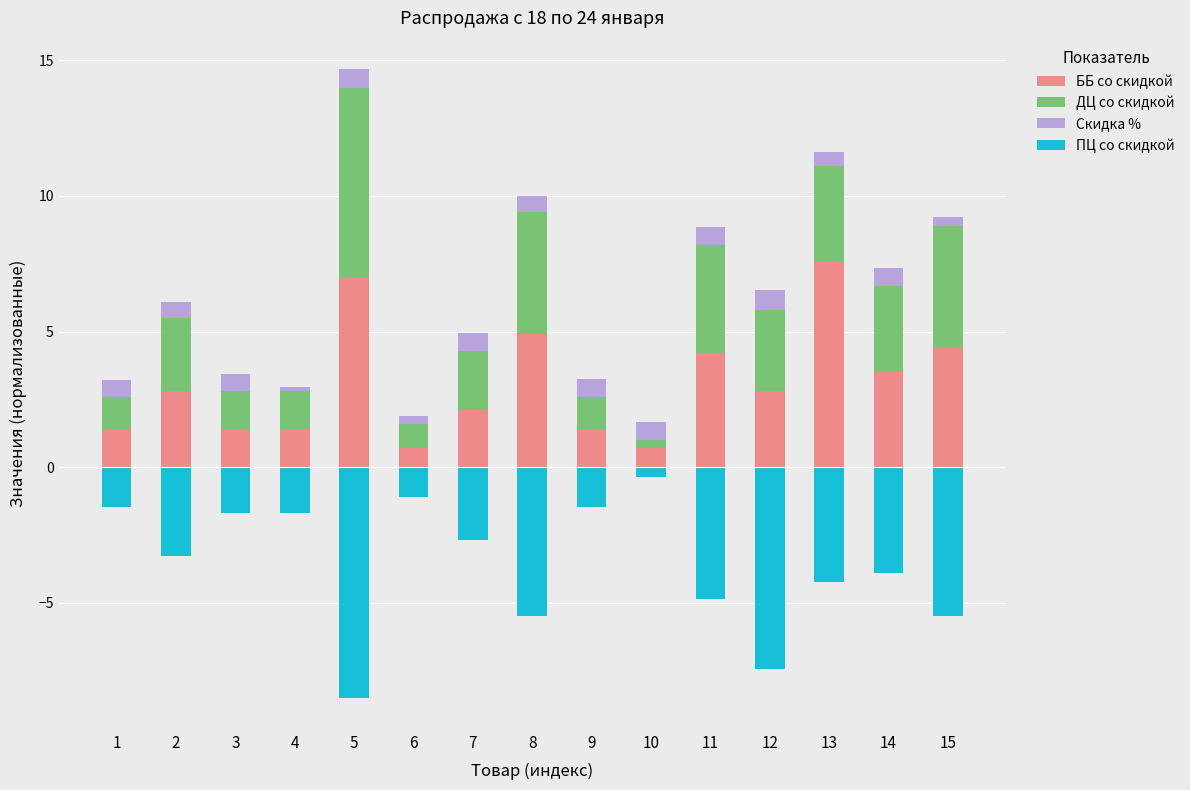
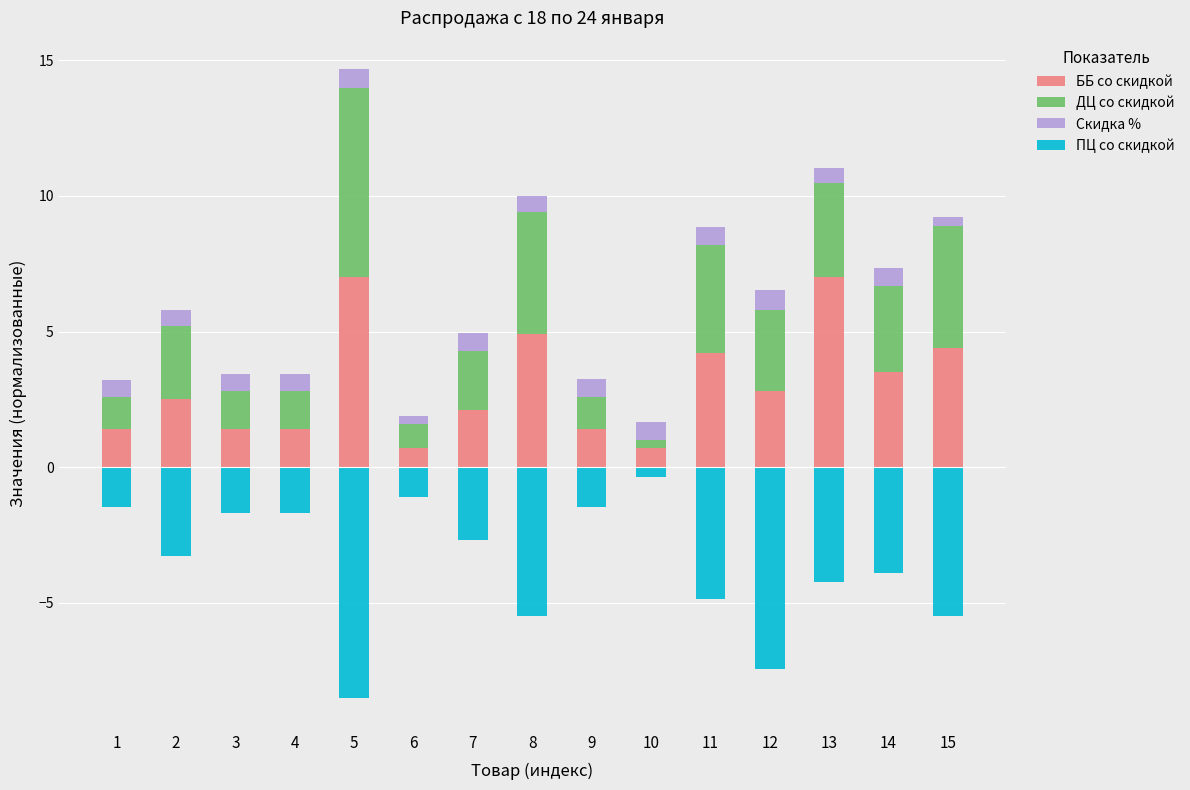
ББ со скидкой, 2: 2.8 -> 2.5
Скидка %, 4: 0.2 -> 0.7
ББ со скидкой, 13: 7.6 -> 7.0
